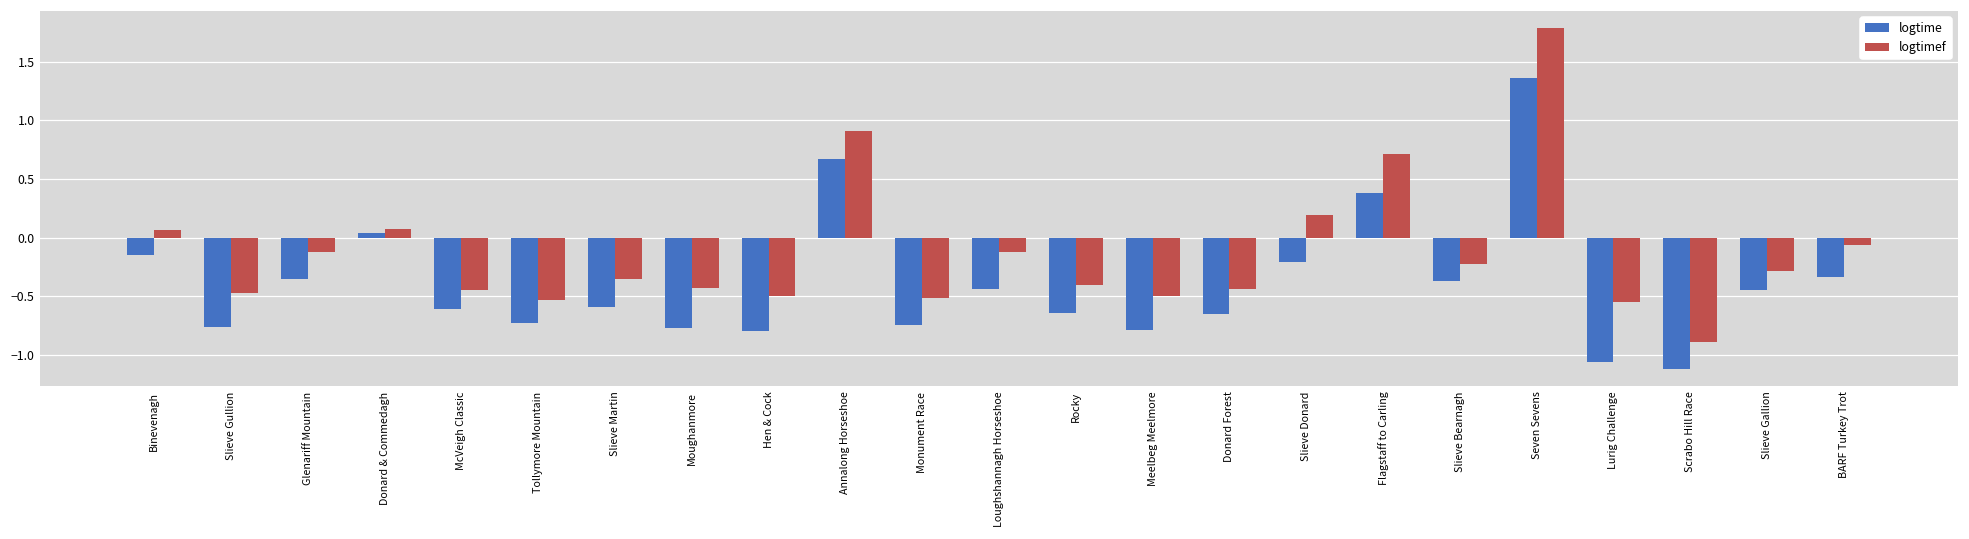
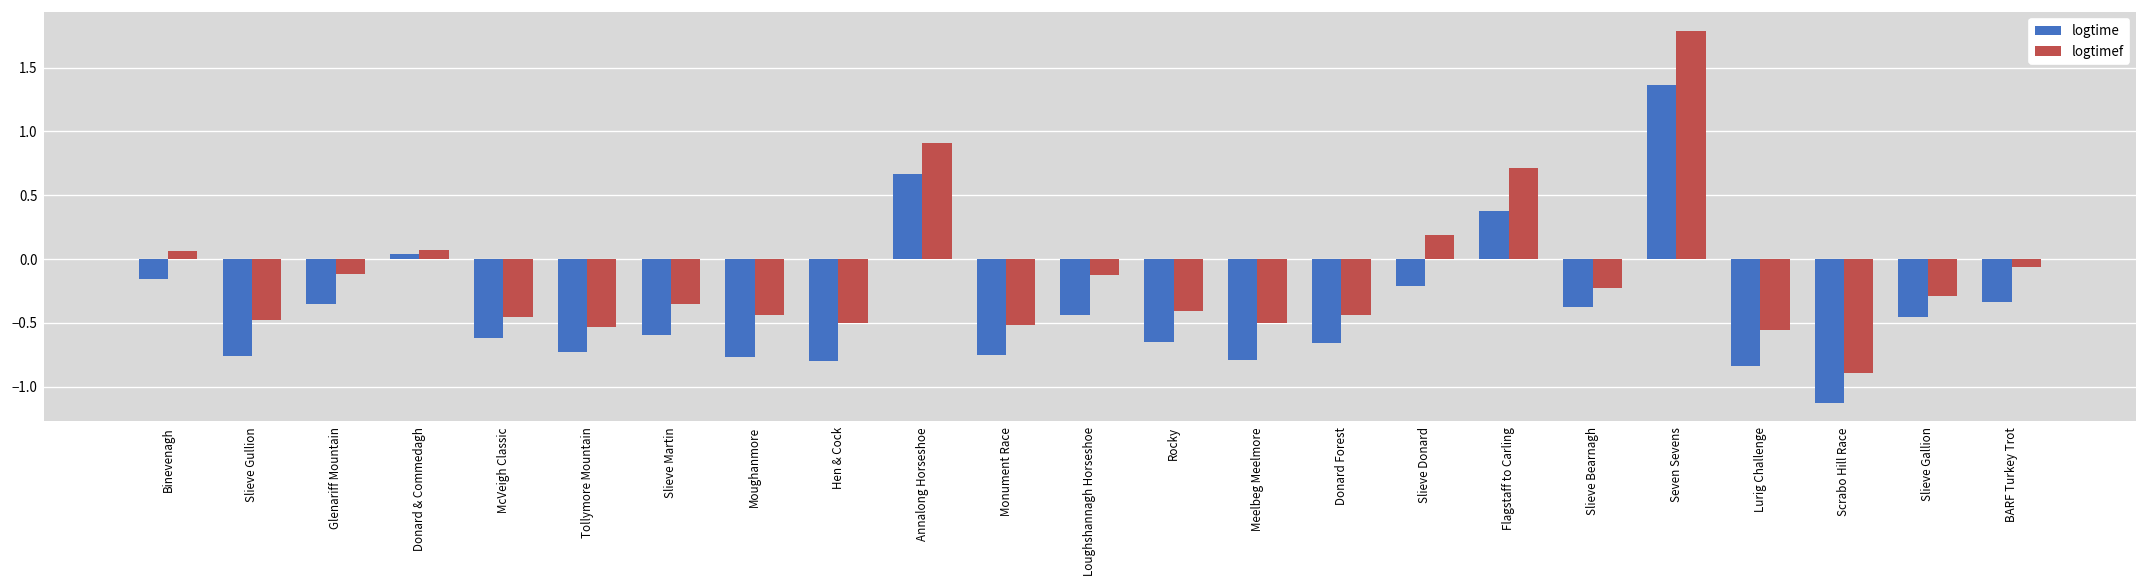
logtime, Lurig Challenge: -1.06 -> -0.83
